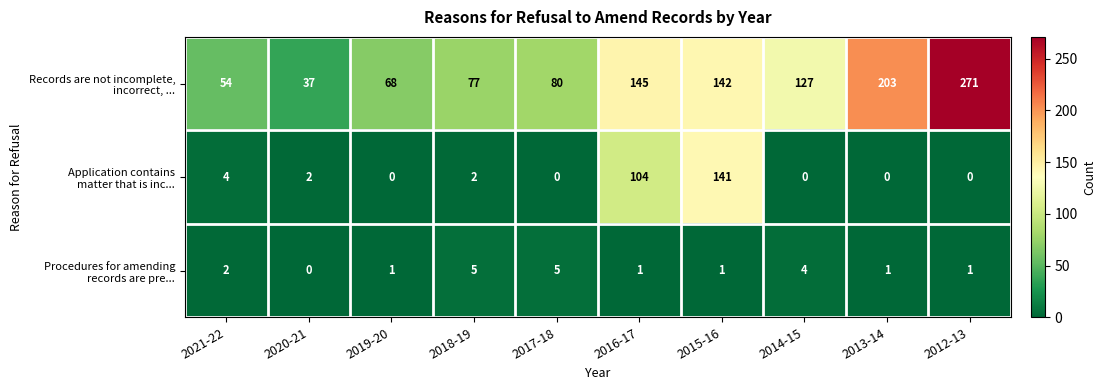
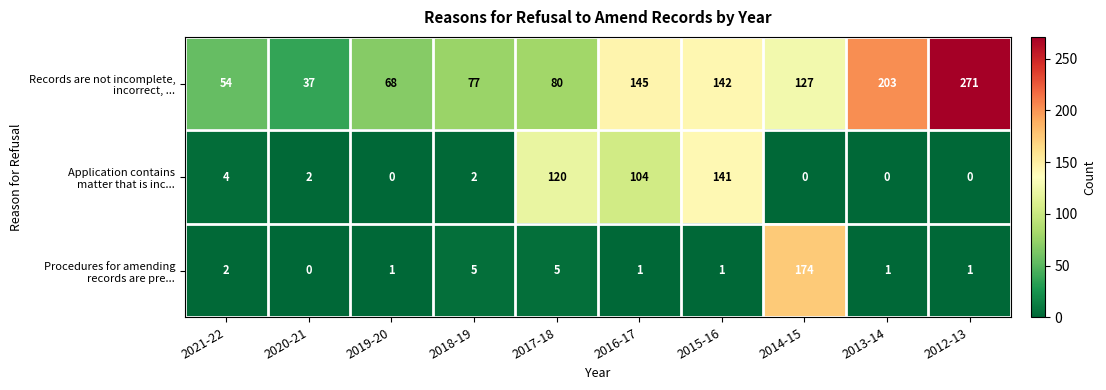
Application contains matter that is inc..., 2017-18: 0 -> 120
Procedures for amending records are pre..., 2014-15: 4 -> 174
